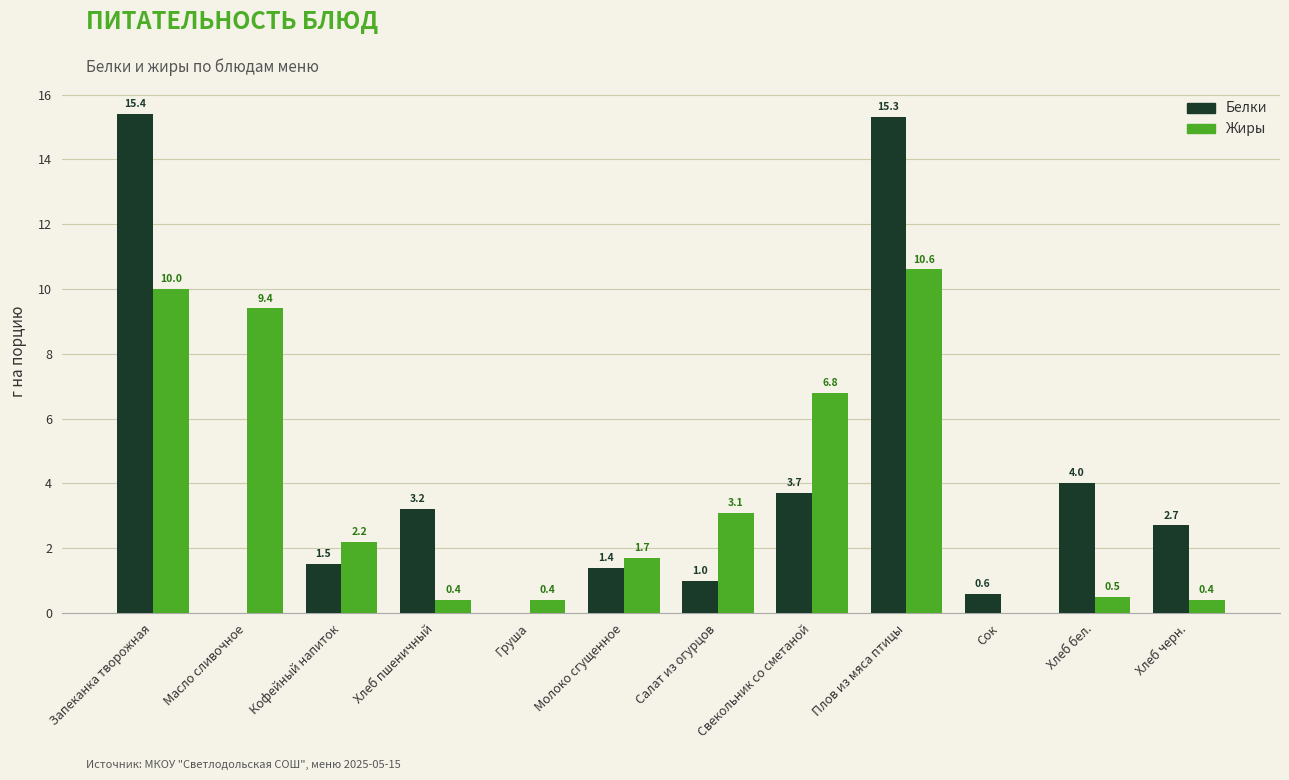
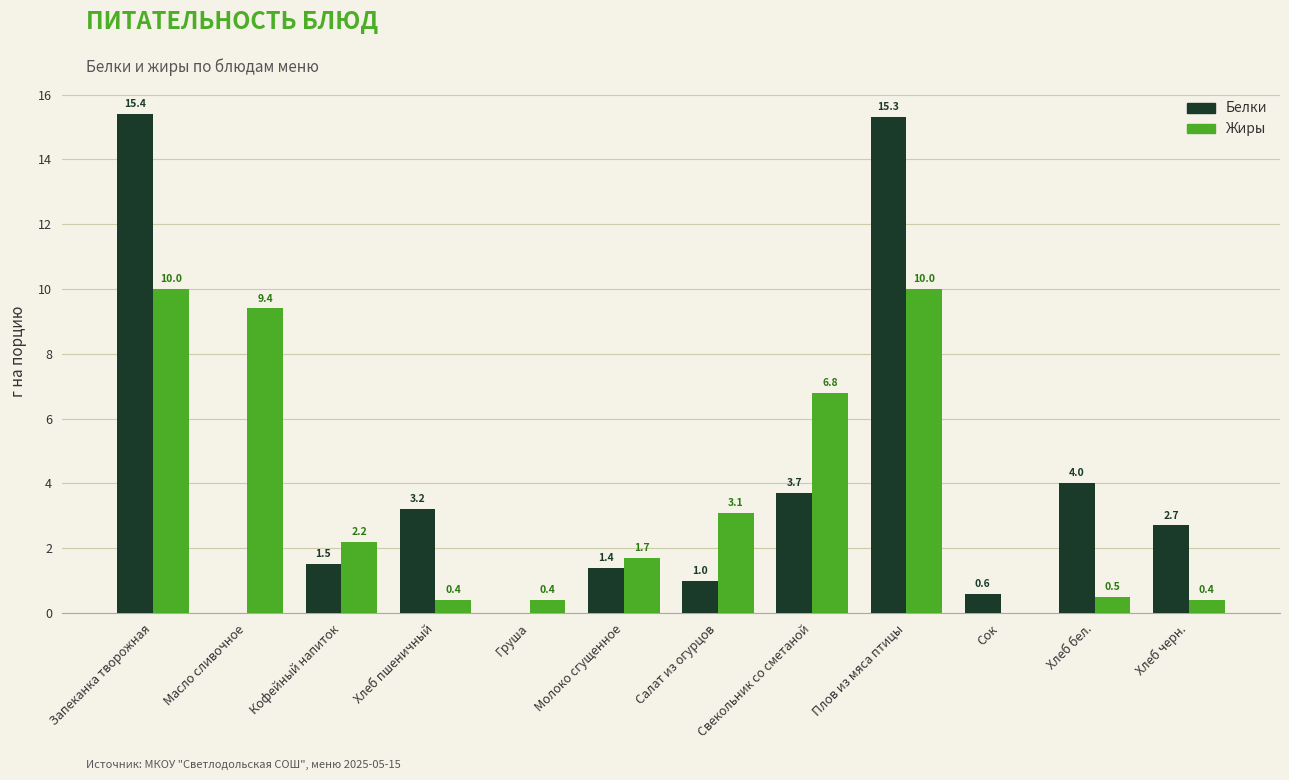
Жиры, Плов из мяса птицы: 10.6 -> 10.0
